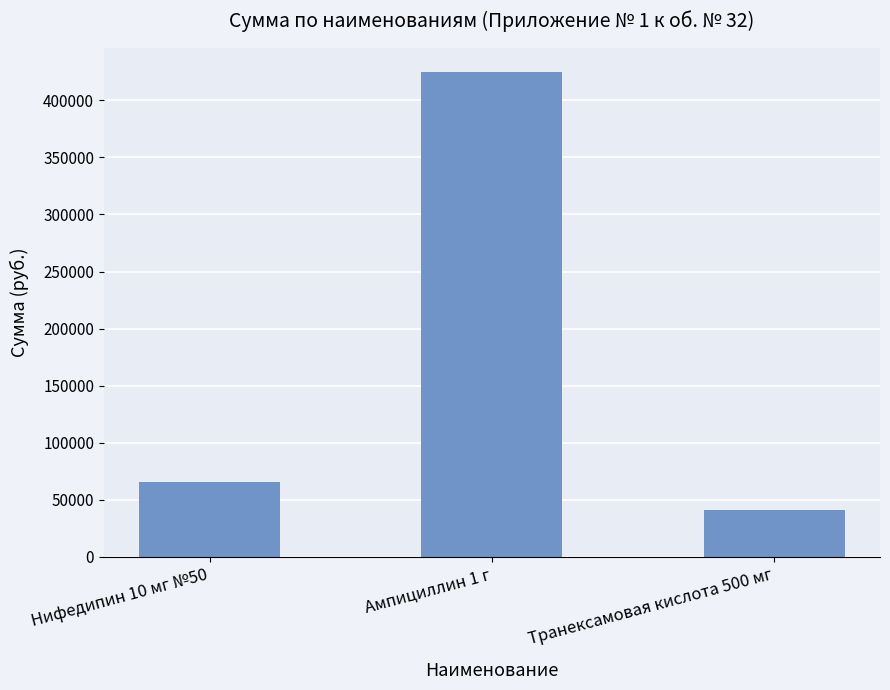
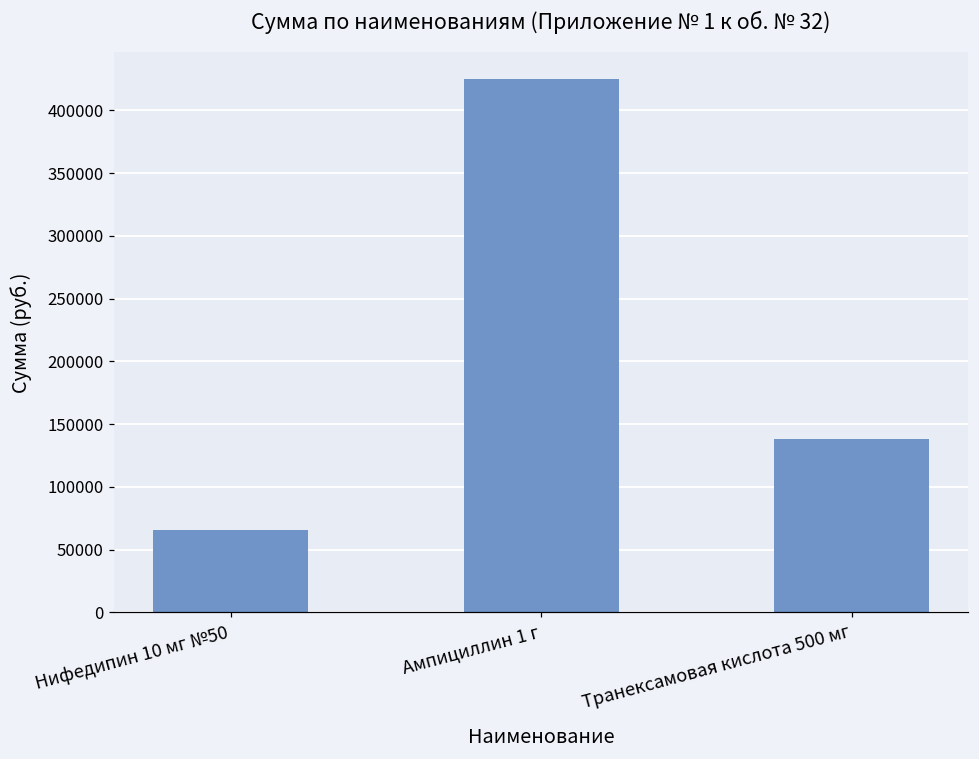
Транексамовая кислота 500 мг: 41000 -> 138000
